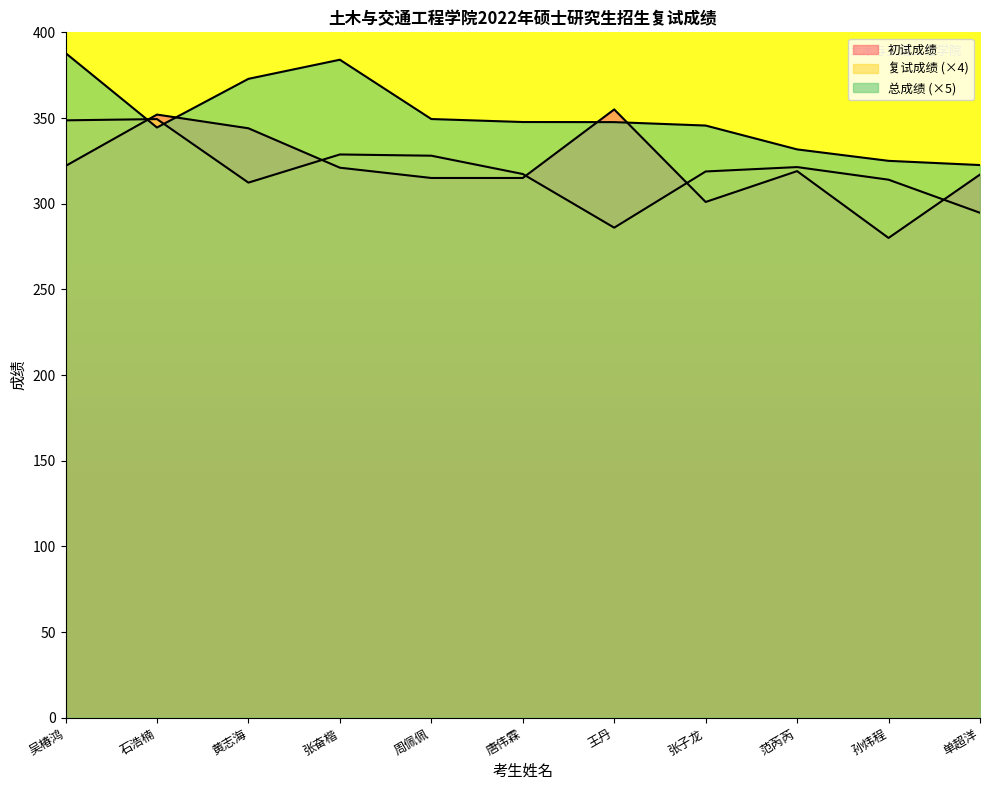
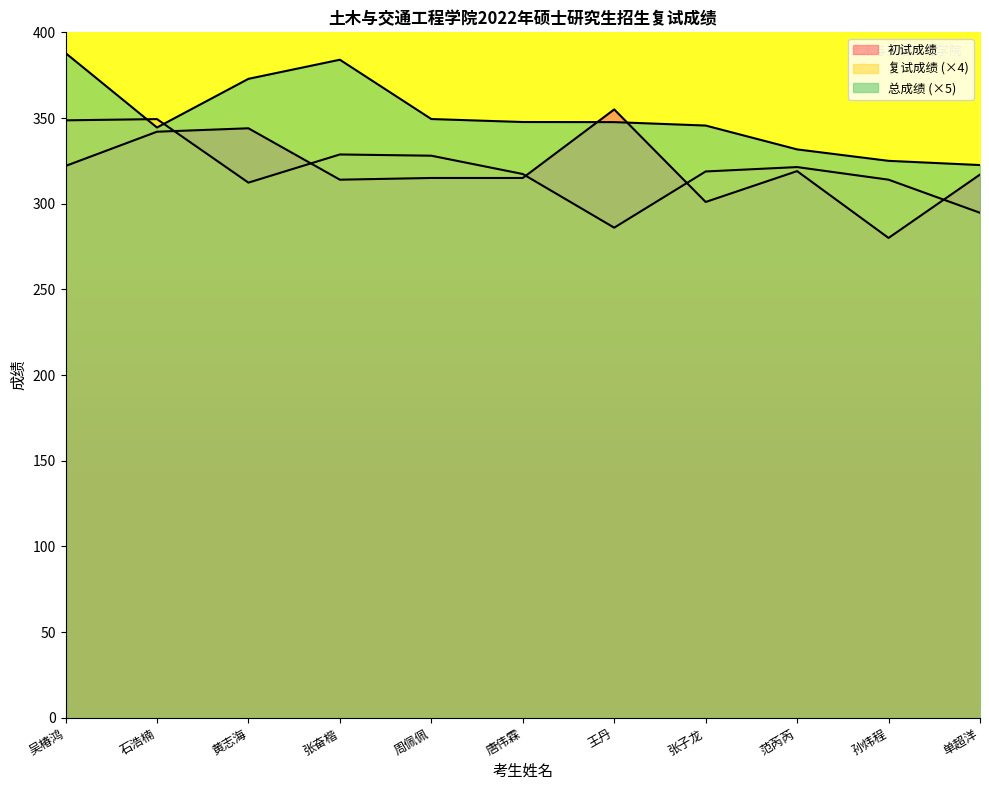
初试成绩, 石浩楠: 352 -> 342
初试成绩, 张奋楷: 321 -> 314
